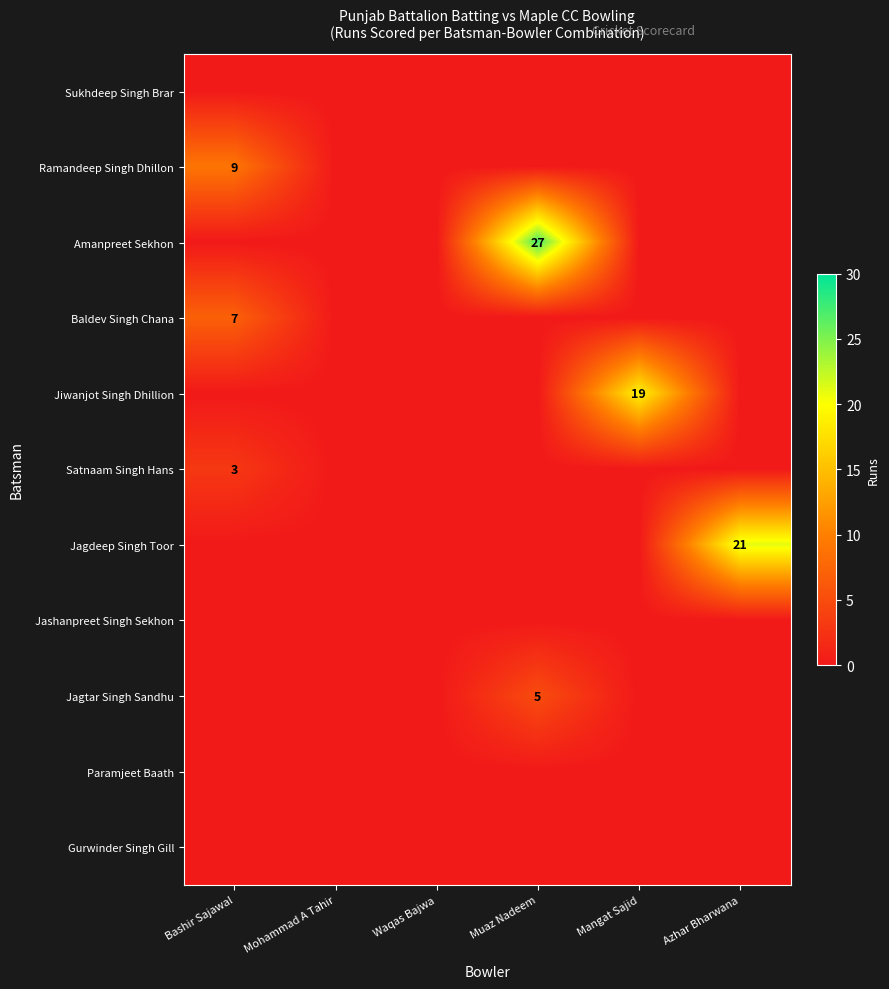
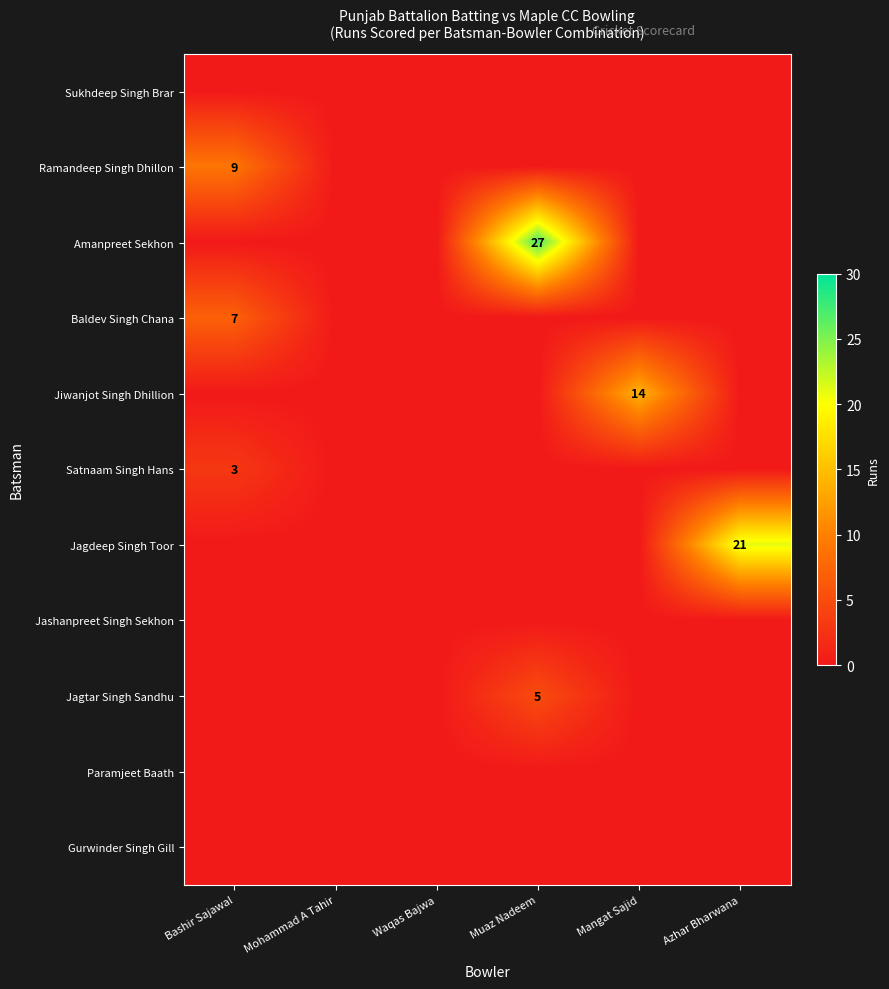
Jiwanjot Singh Dhillion, Mangat Sajid: 19 -> 14
